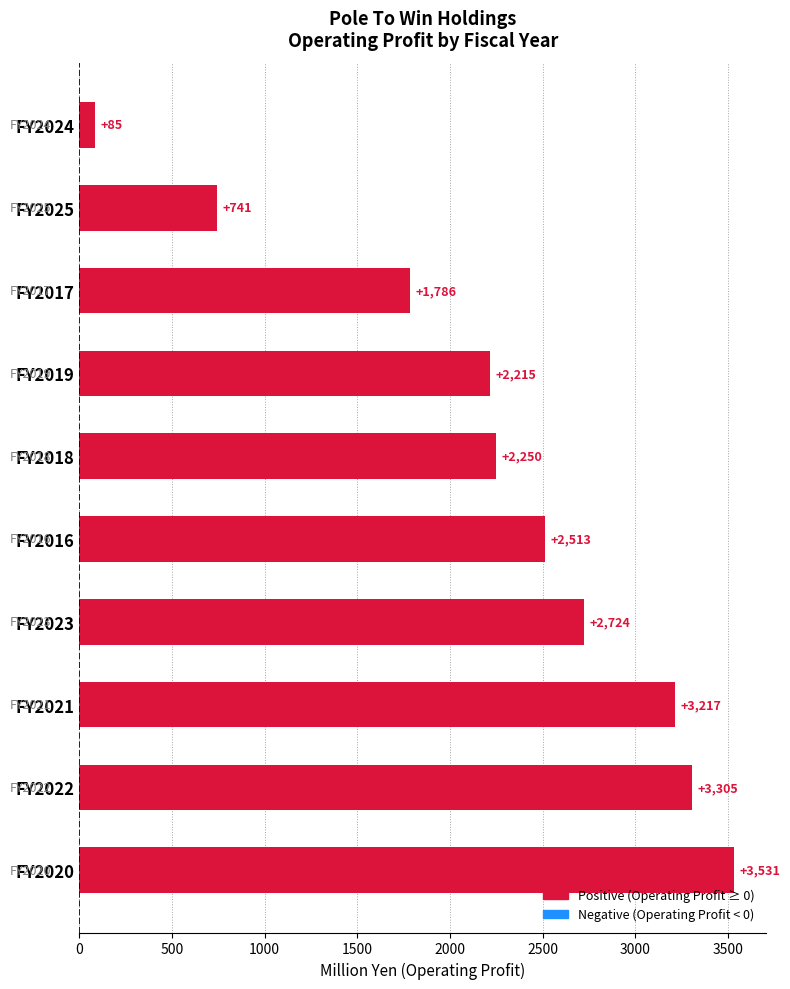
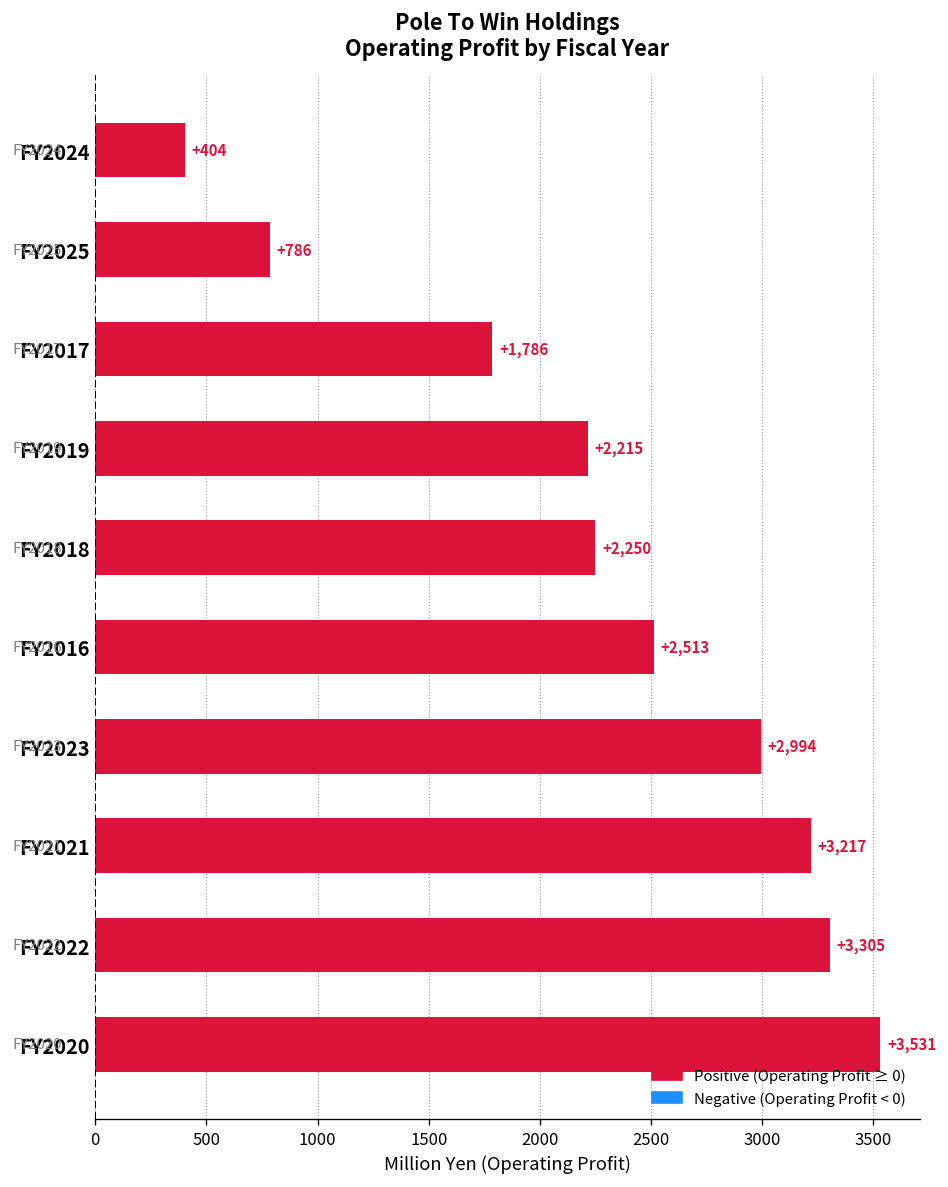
FY2024: +85 -> +404
FY2025: +741 -> +786
FY2023: +2,724 -> +2,994
